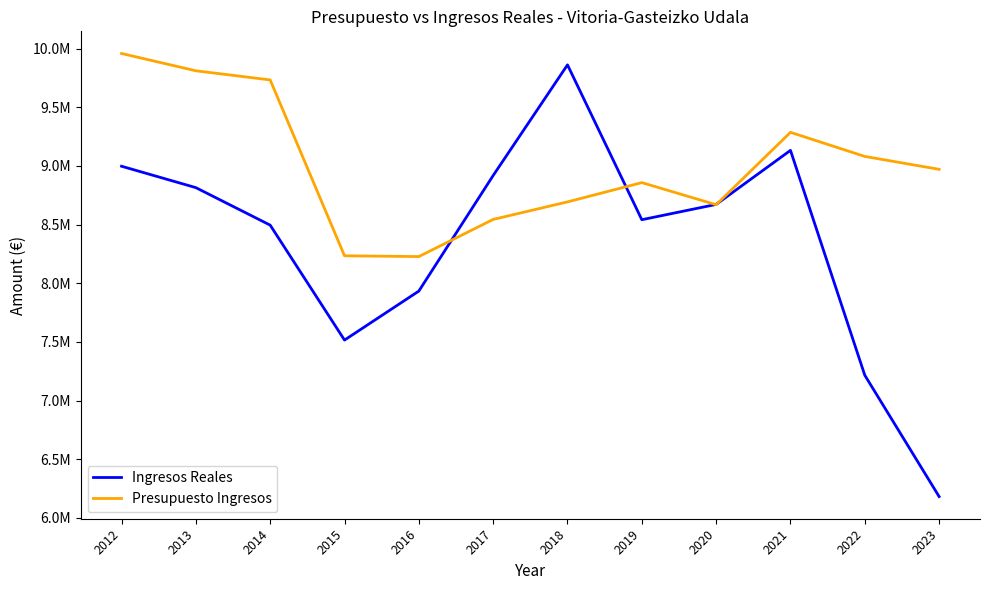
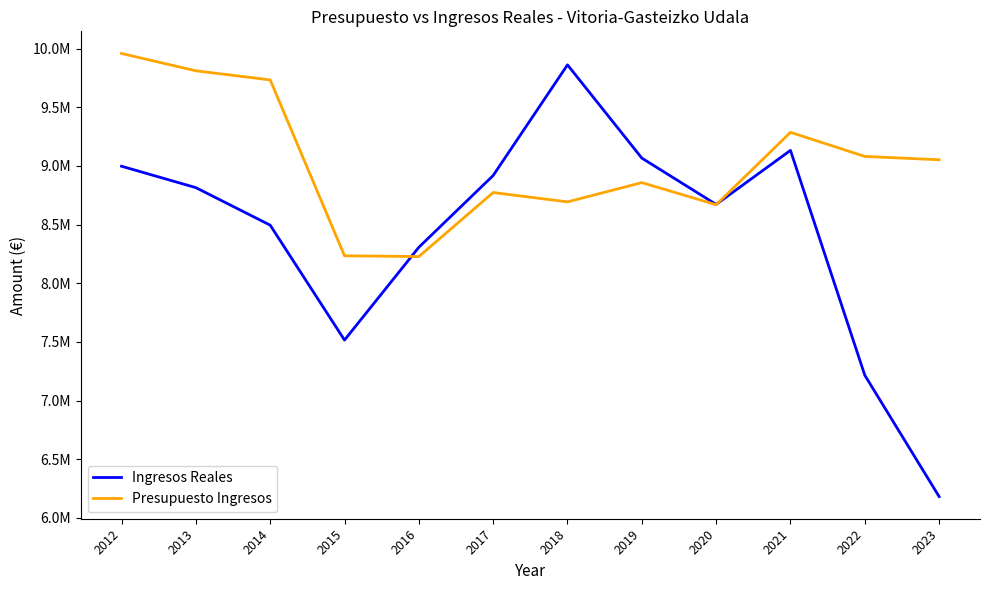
Ingresos Reales, 2016: 7930000 -> 8310000
Presupuesto Ingresos, 2017: 8540000 -> 8770000
Ingresos Reales, 2019: 8540000 -> 9070000
Presupuesto Ingresos, 2023: 8970000 -> 9050000
